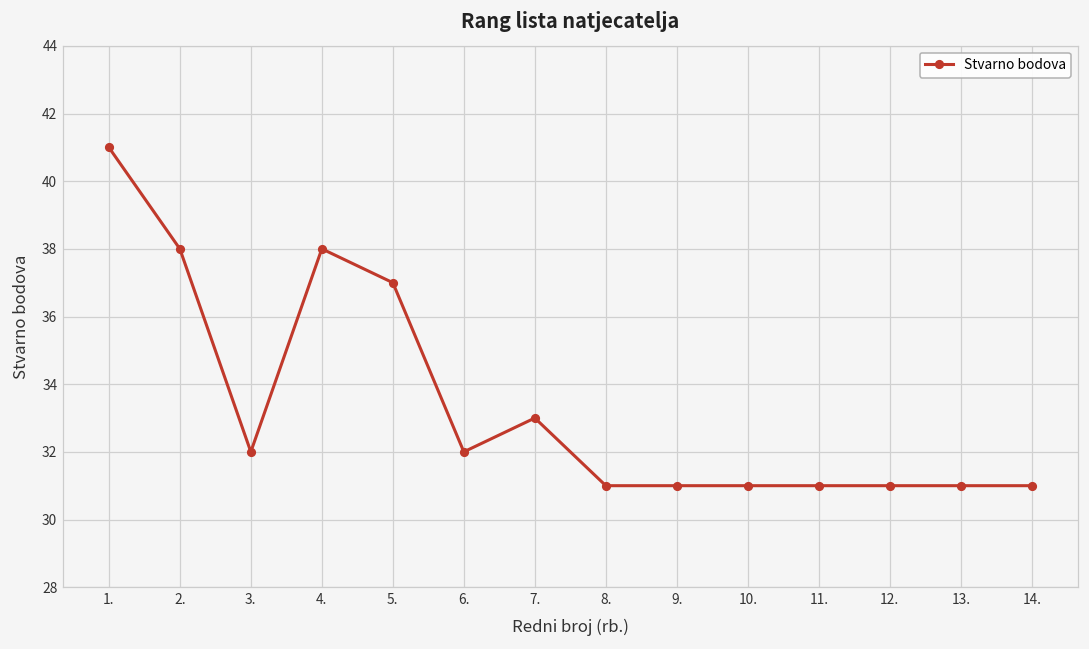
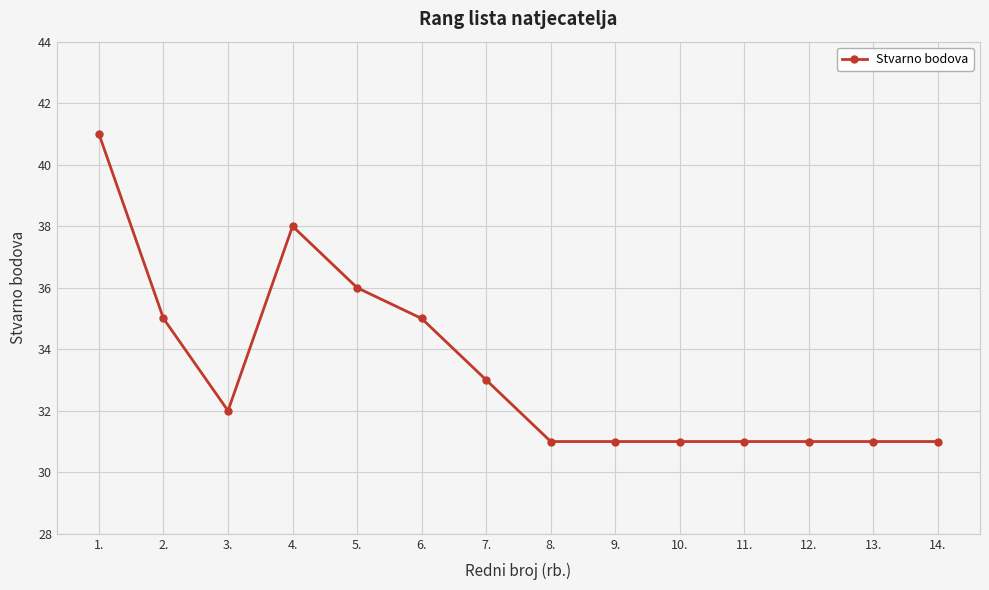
2.: 38 -> 35
5.: 37 -> 36
6.: 32 -> 35
